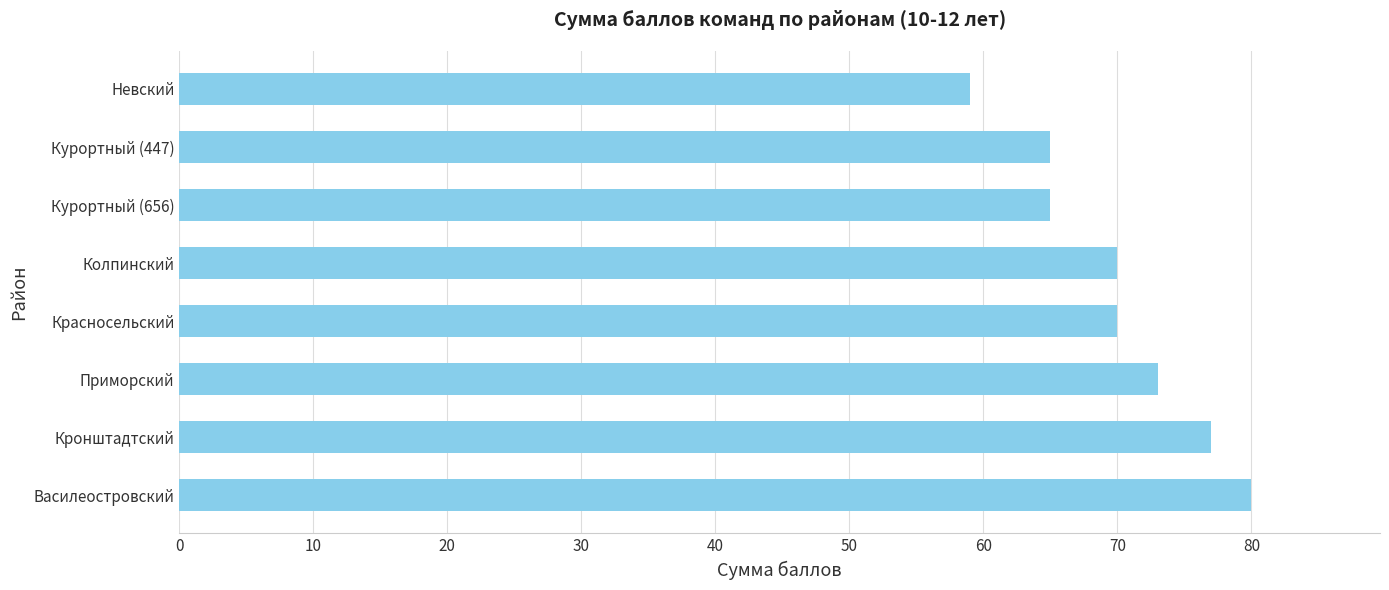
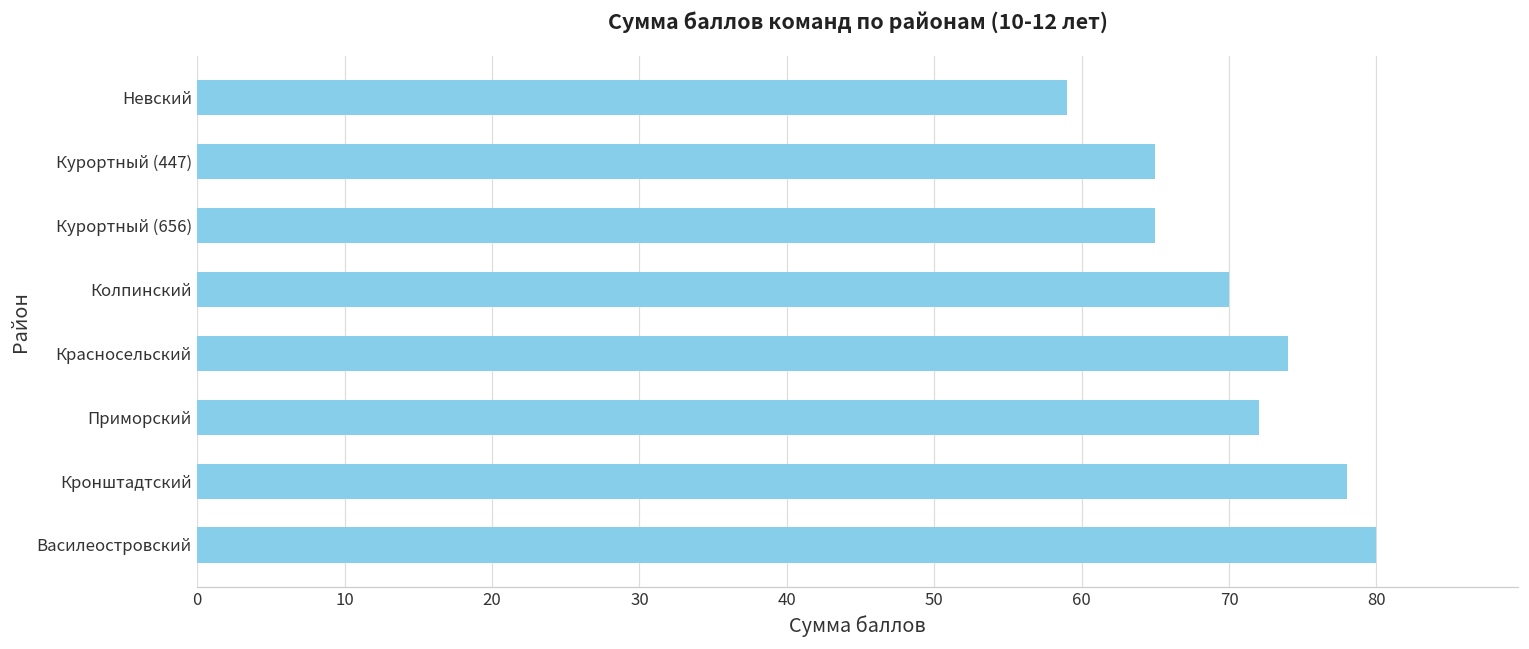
Красносельский: 70 -> 74
Приморский: 73 -> 72
Кронштадтский: 77 -> 78
